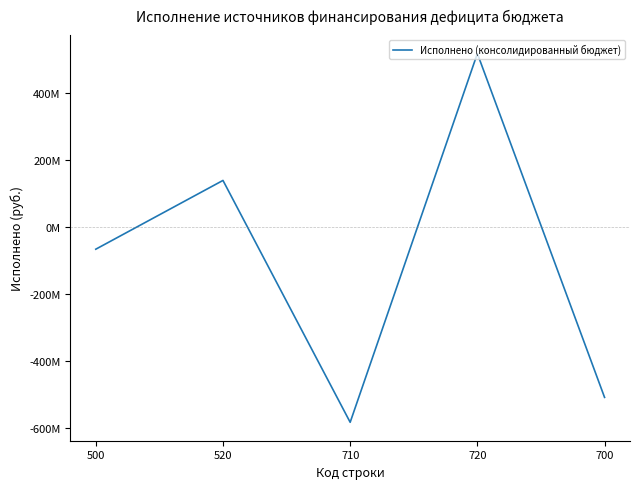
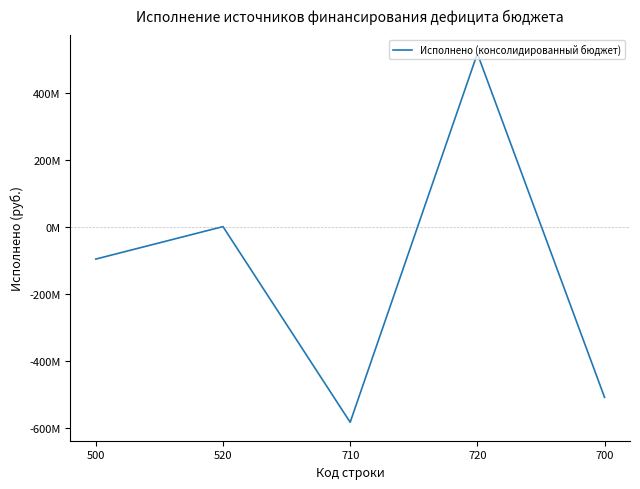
500: -70000000 -> -100000000
520: 140000000 -> 0
